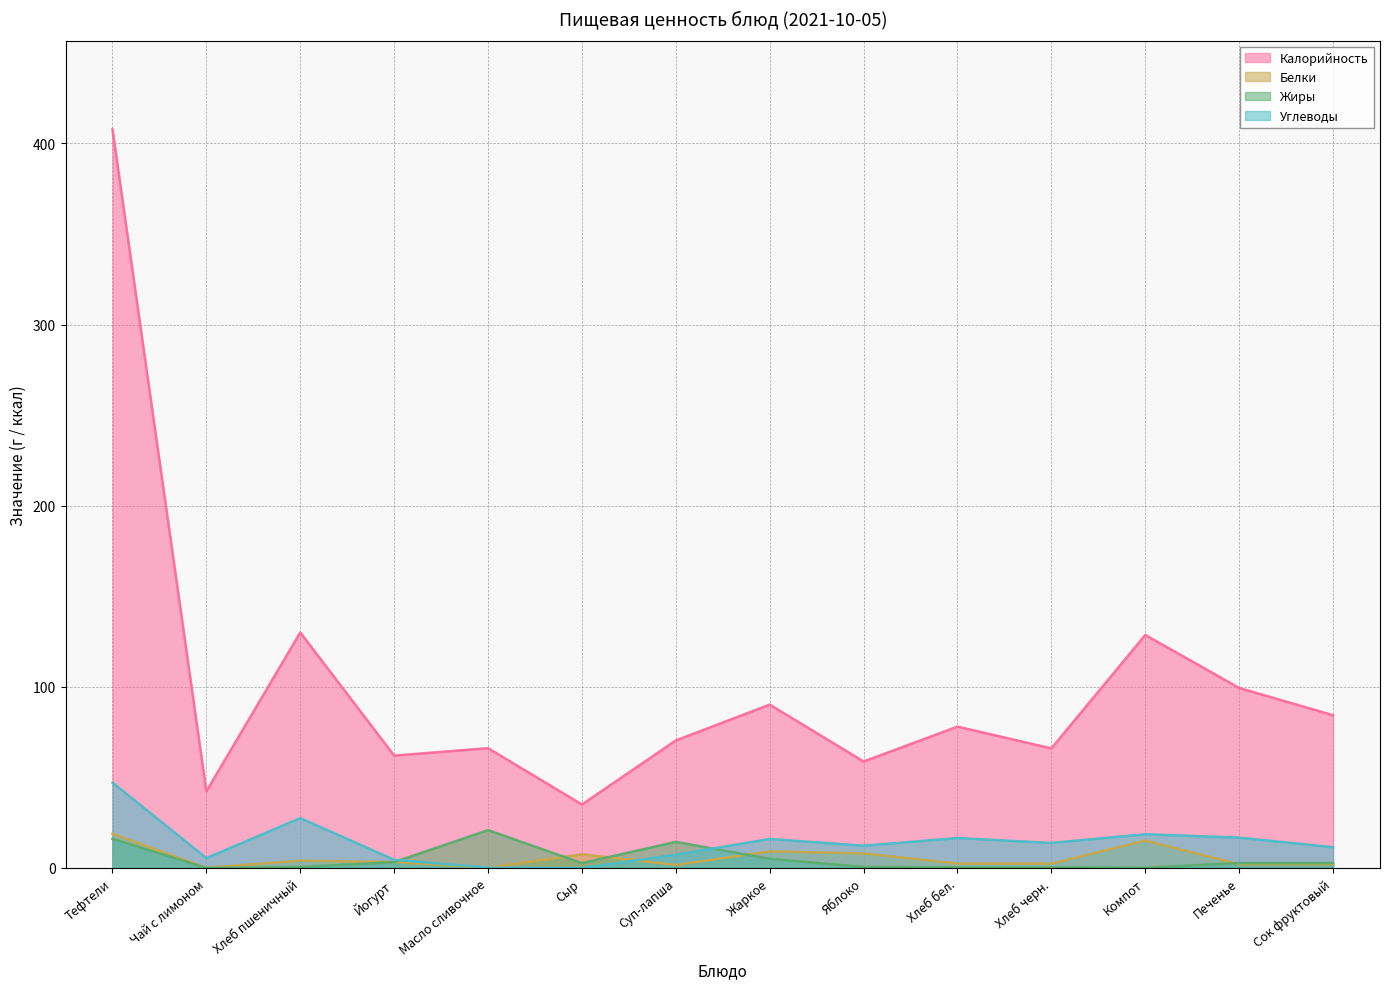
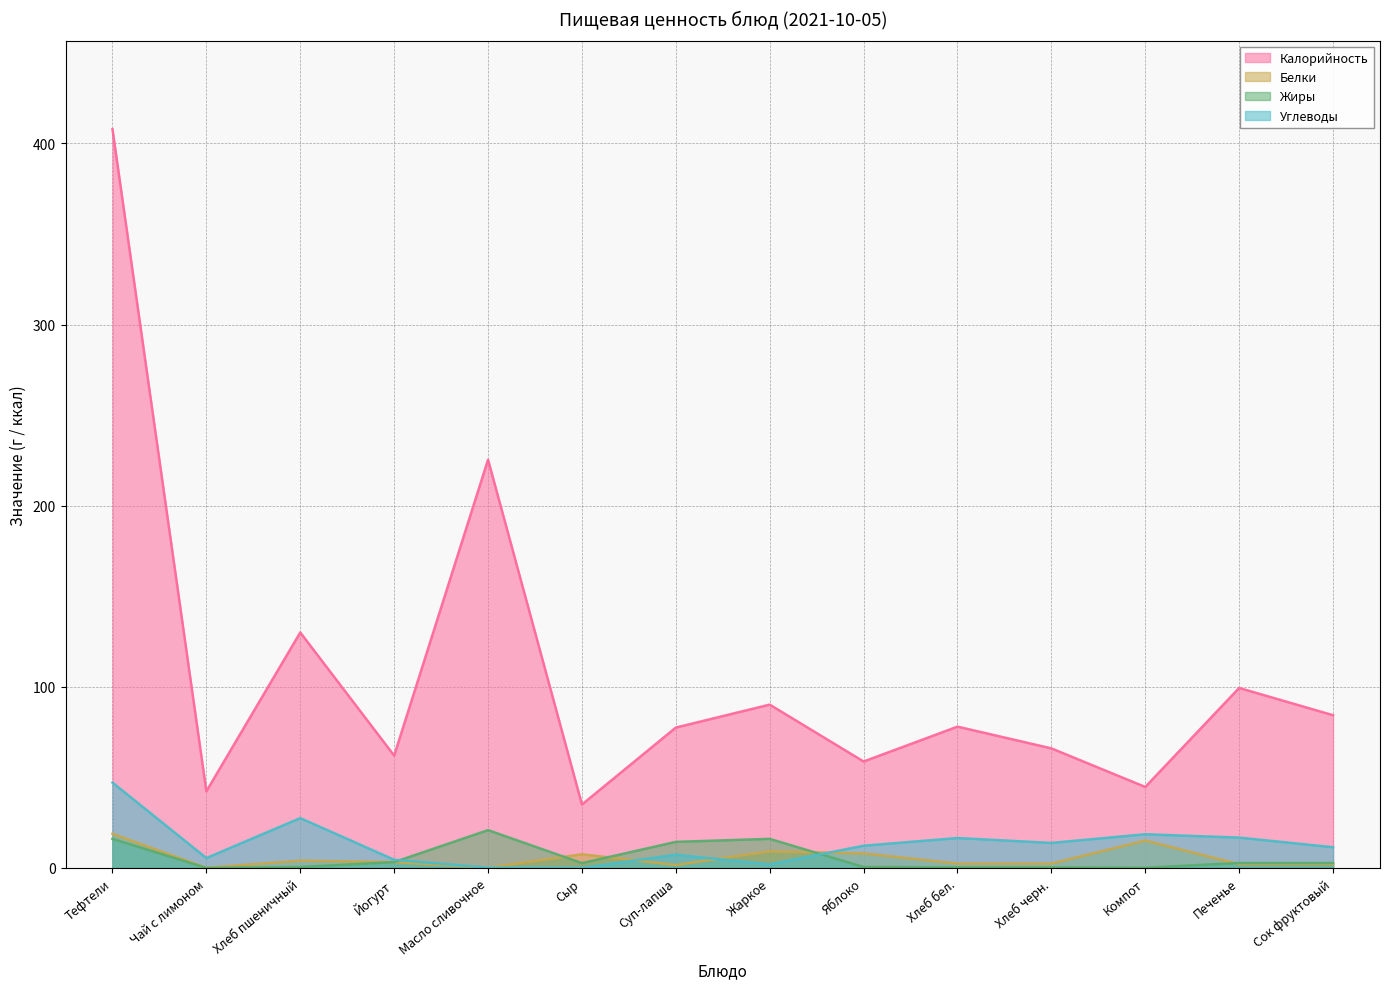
Калорийность, Масло сливочное: 66 -> 225
Калорийность, Суп-лапша: 70 -> 77
Жиры, Жаркое: 5 -> 16
Углеводы, Жаркое: 16 -> 2
Калорийность, Компот: 129 -> 45
